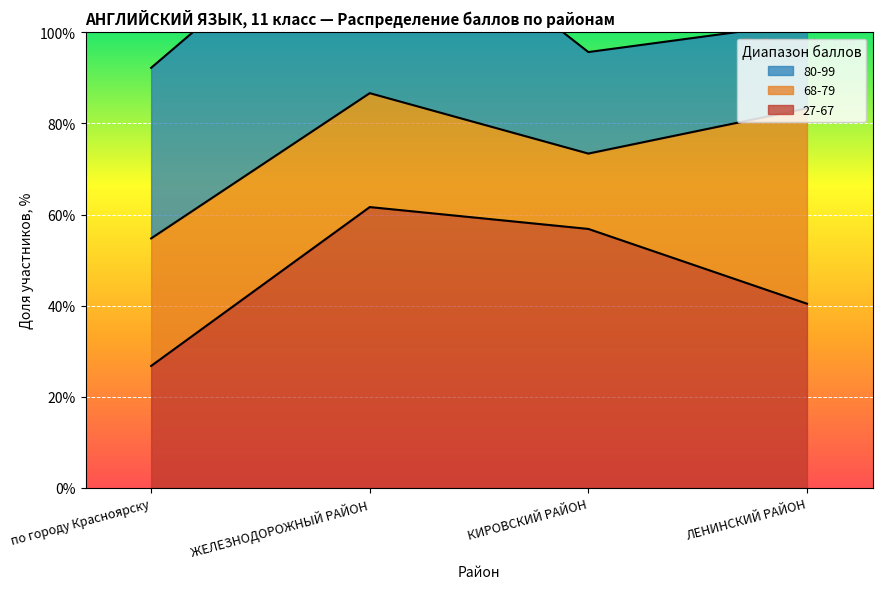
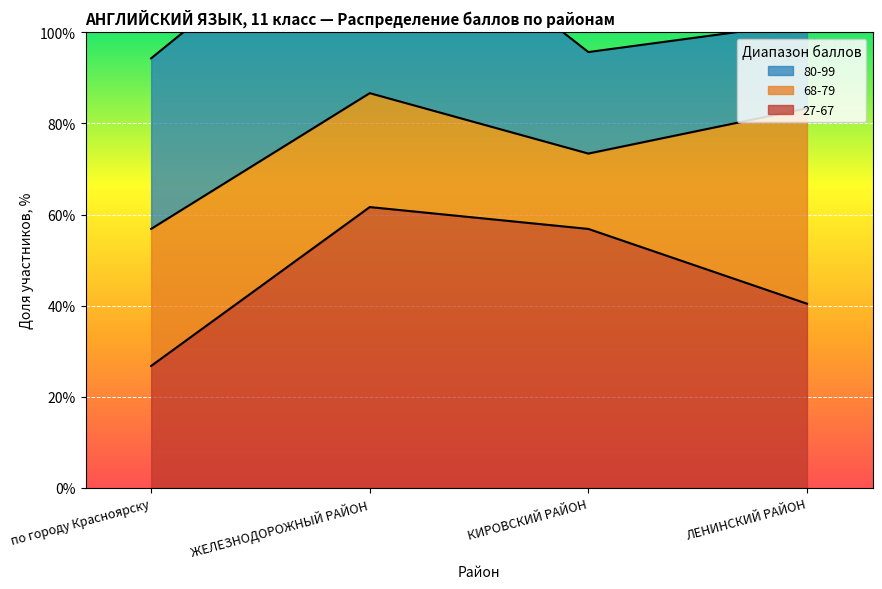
68-79, по городу Красноярску: 28% -> 30%
